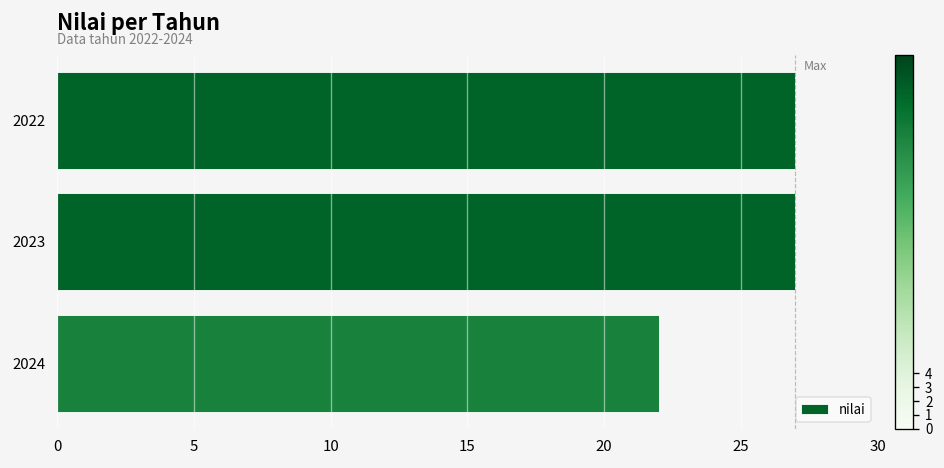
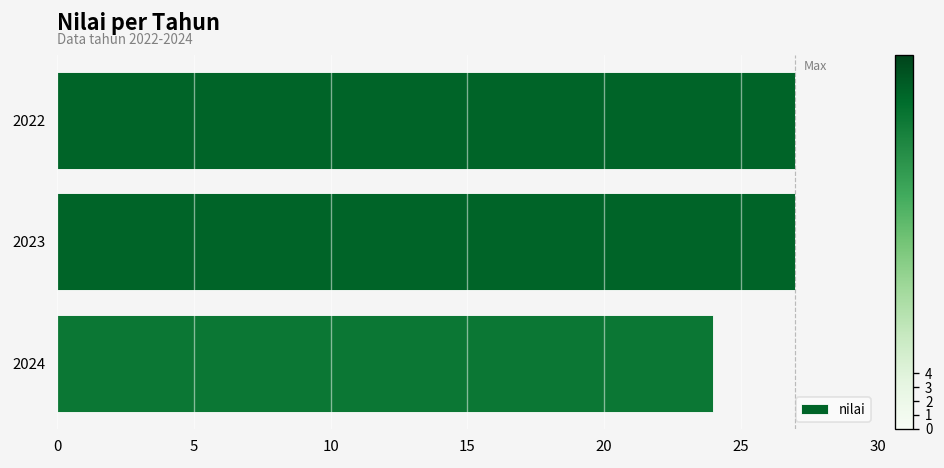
2024: 22 -> 24
